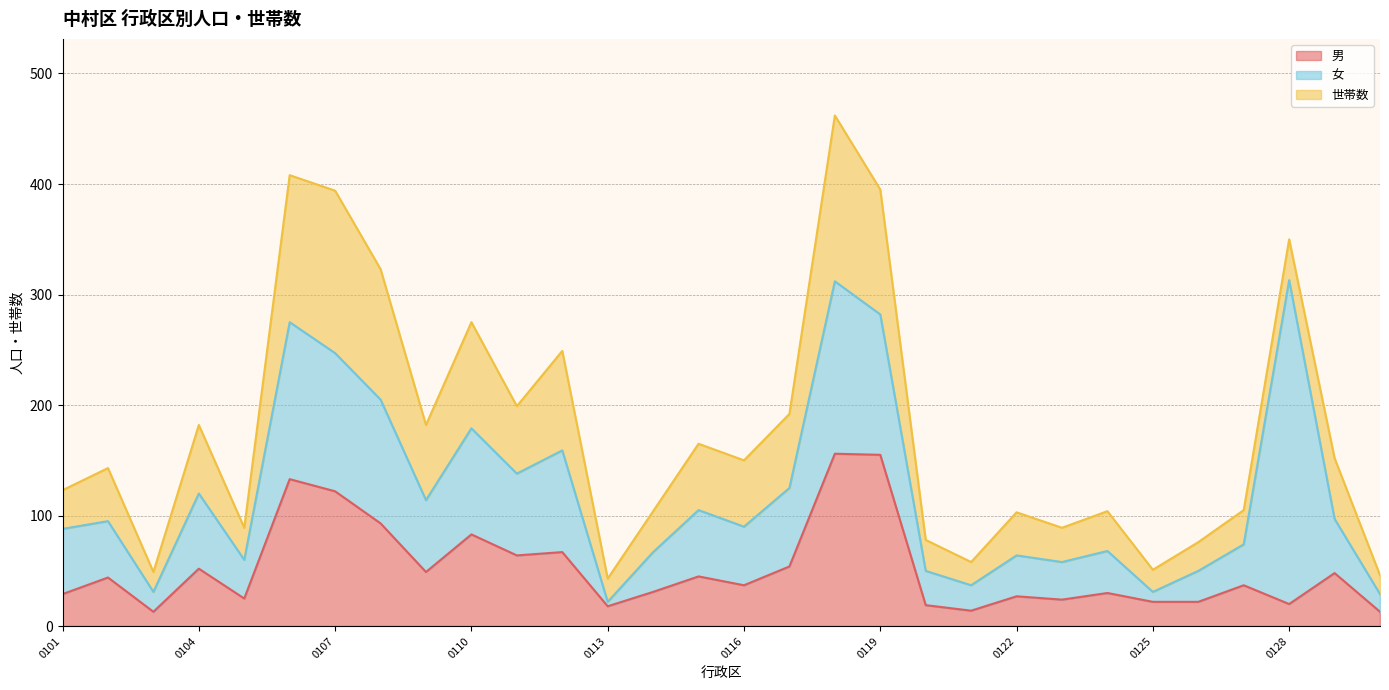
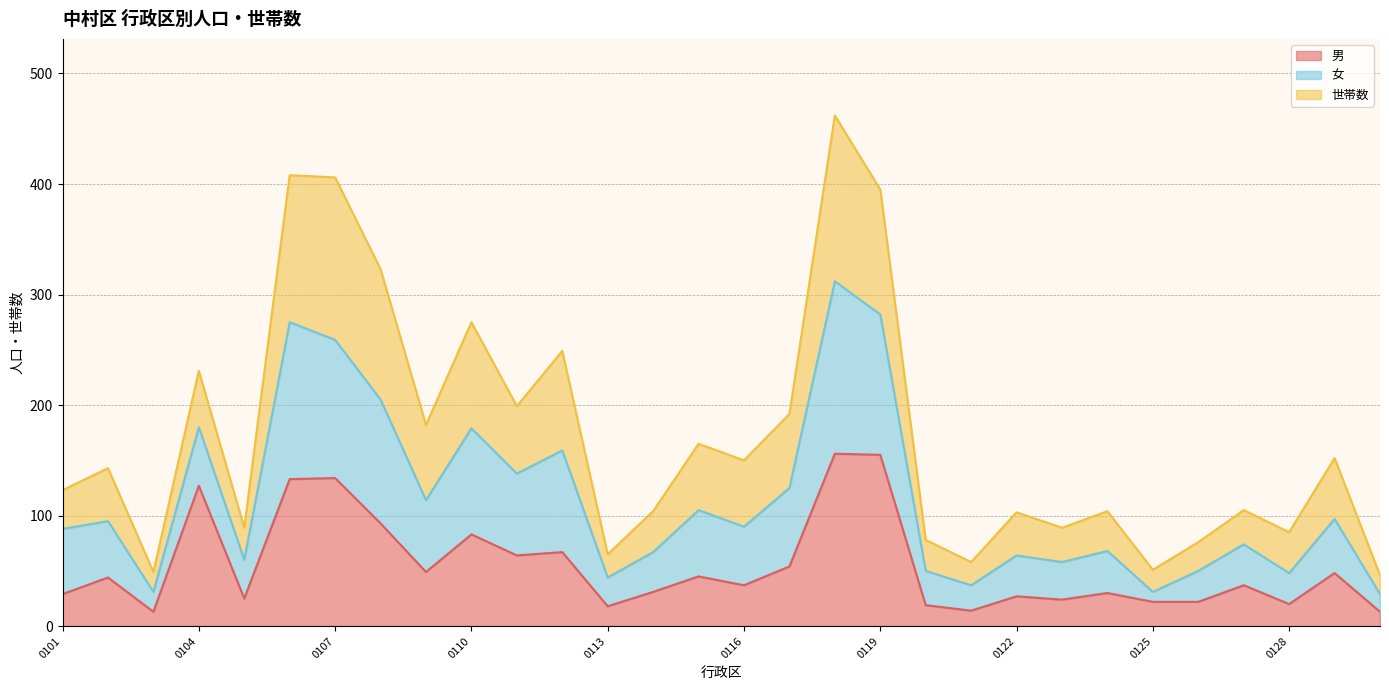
男, 0104: 52 -> 127
女, 0104: 68 -> 53
世帯数, 0104: 62 -> 51
男, 0107: 122 -> 134
女, 0113: 4 -> 26
女, 0128: 293 -> 28
